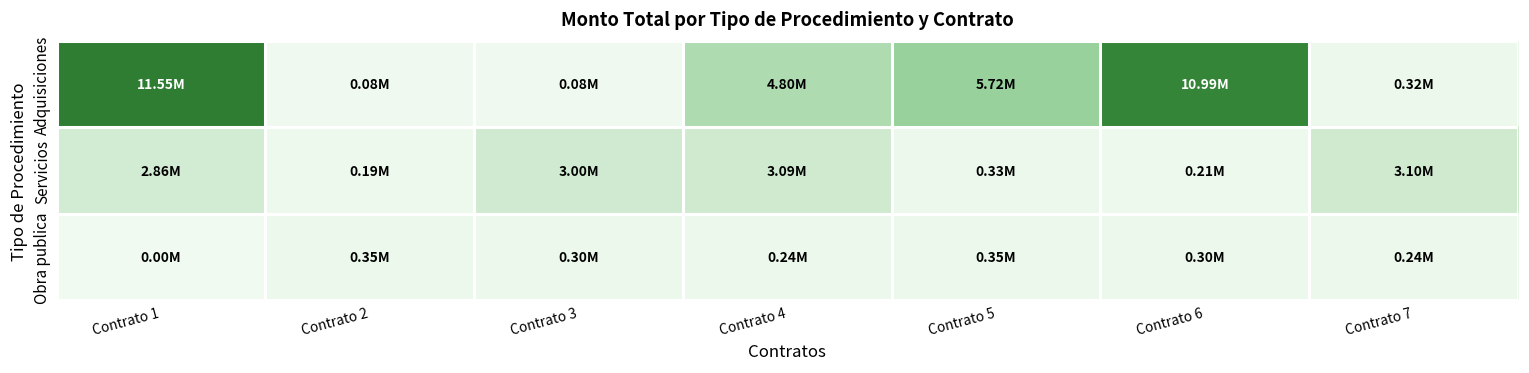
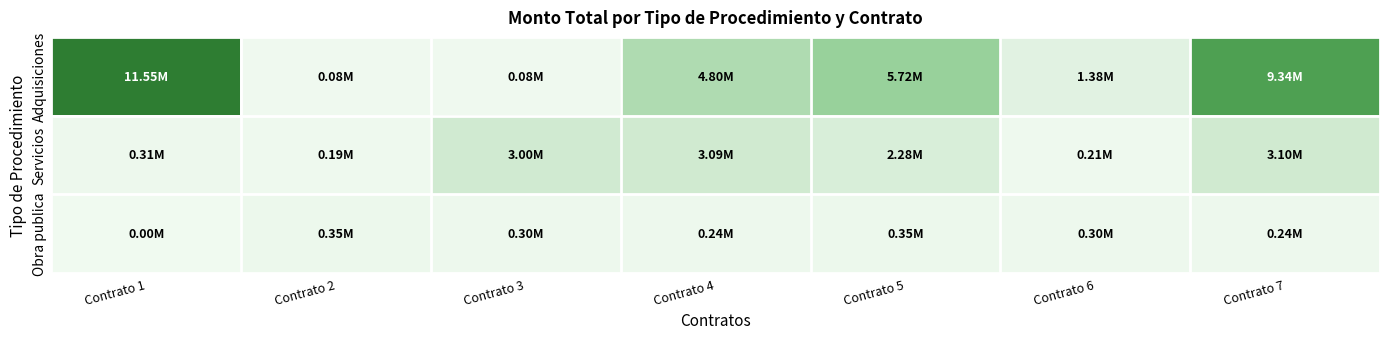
Adquisiciones, Contrato 6: 10.99M -> 1.38M
Adquisiciones, Contrato 7: 0.32M -> 9.34M
Servicios, Contrato 1: 2.86M -> 0.31M
Servicios, Contrato 5: 0.33M -> 2.28M
